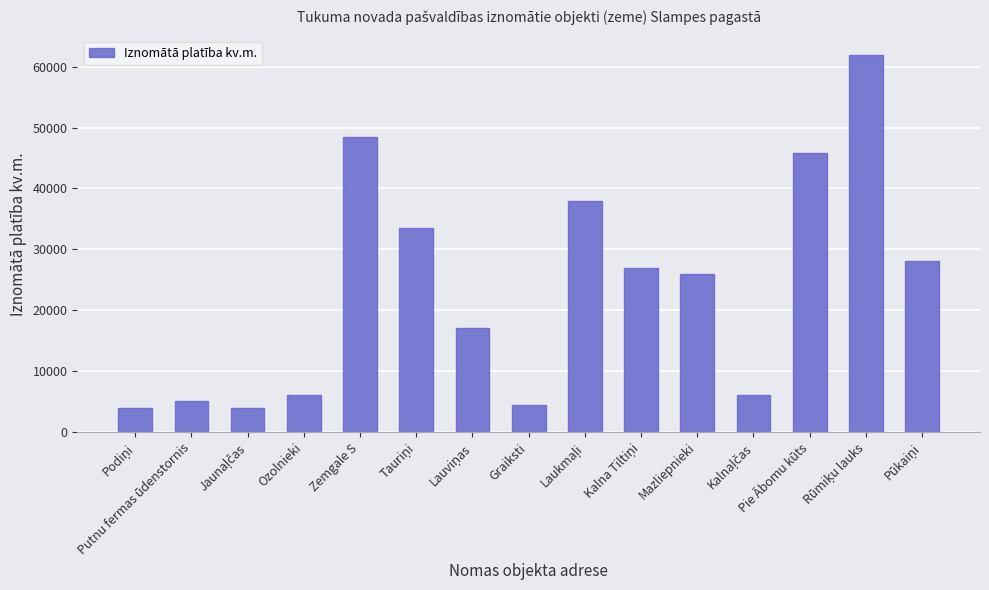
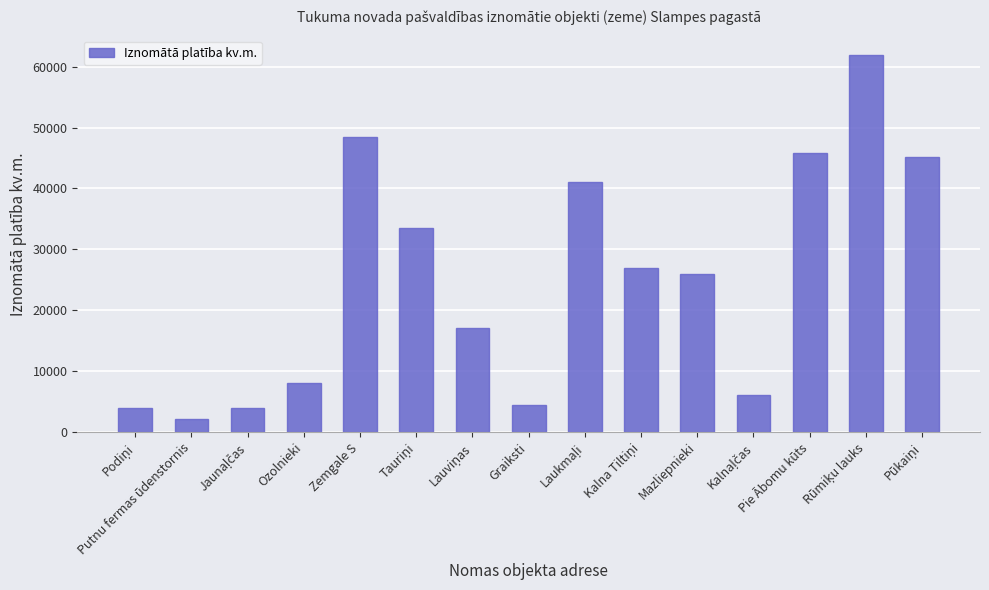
Putnu fermas ūdenstornis: 5000 -> 2000
Ozolnieki: 6000 -> 8000
Laukmaļi: 38000 -> 41000
Pūkaiņi: 28000 -> 45000
